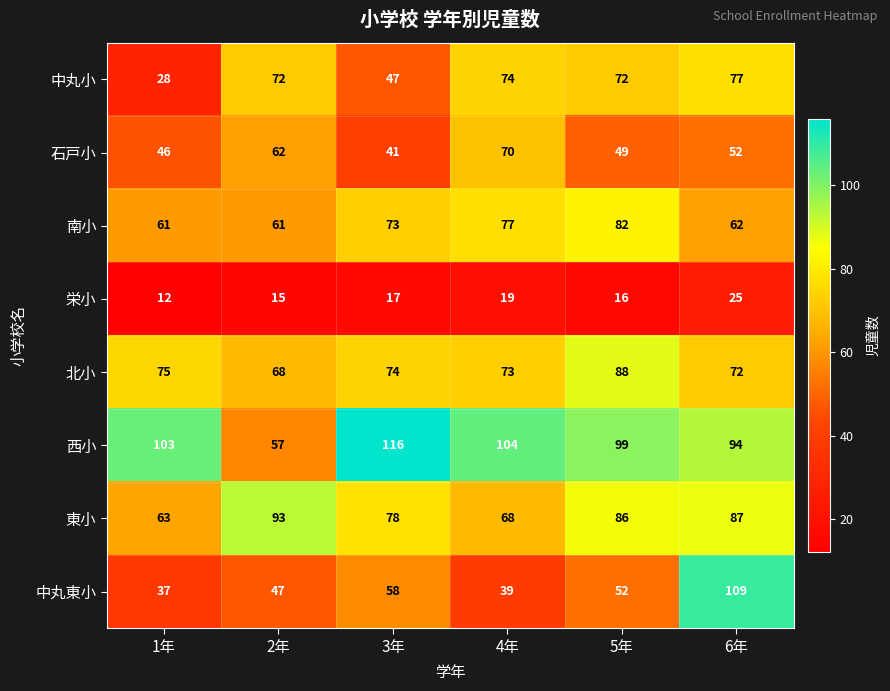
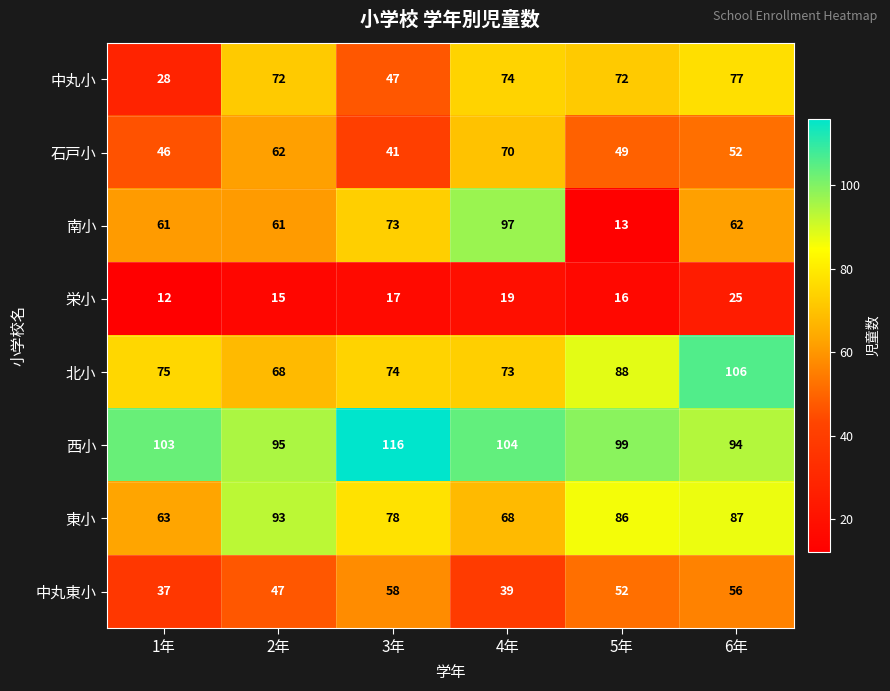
南小, 4年: 77 -> 97
南小, 5年: 82 -> 13
北小, 6年: 72 -> 106
西小, 2年: 57 -> 95
中丸東小, 6年: 109 -> 56
